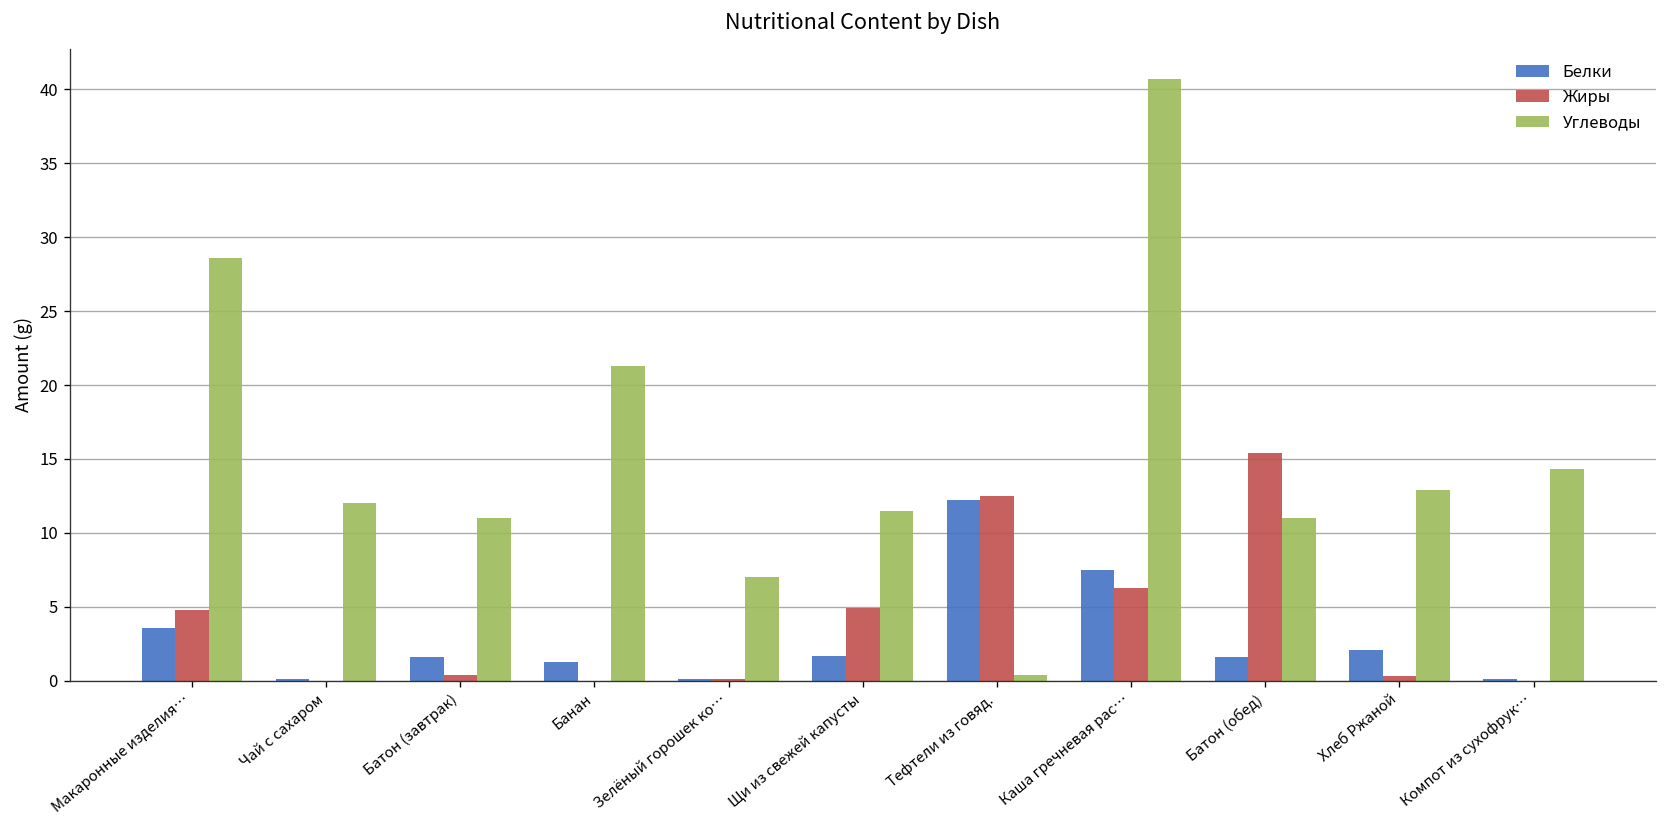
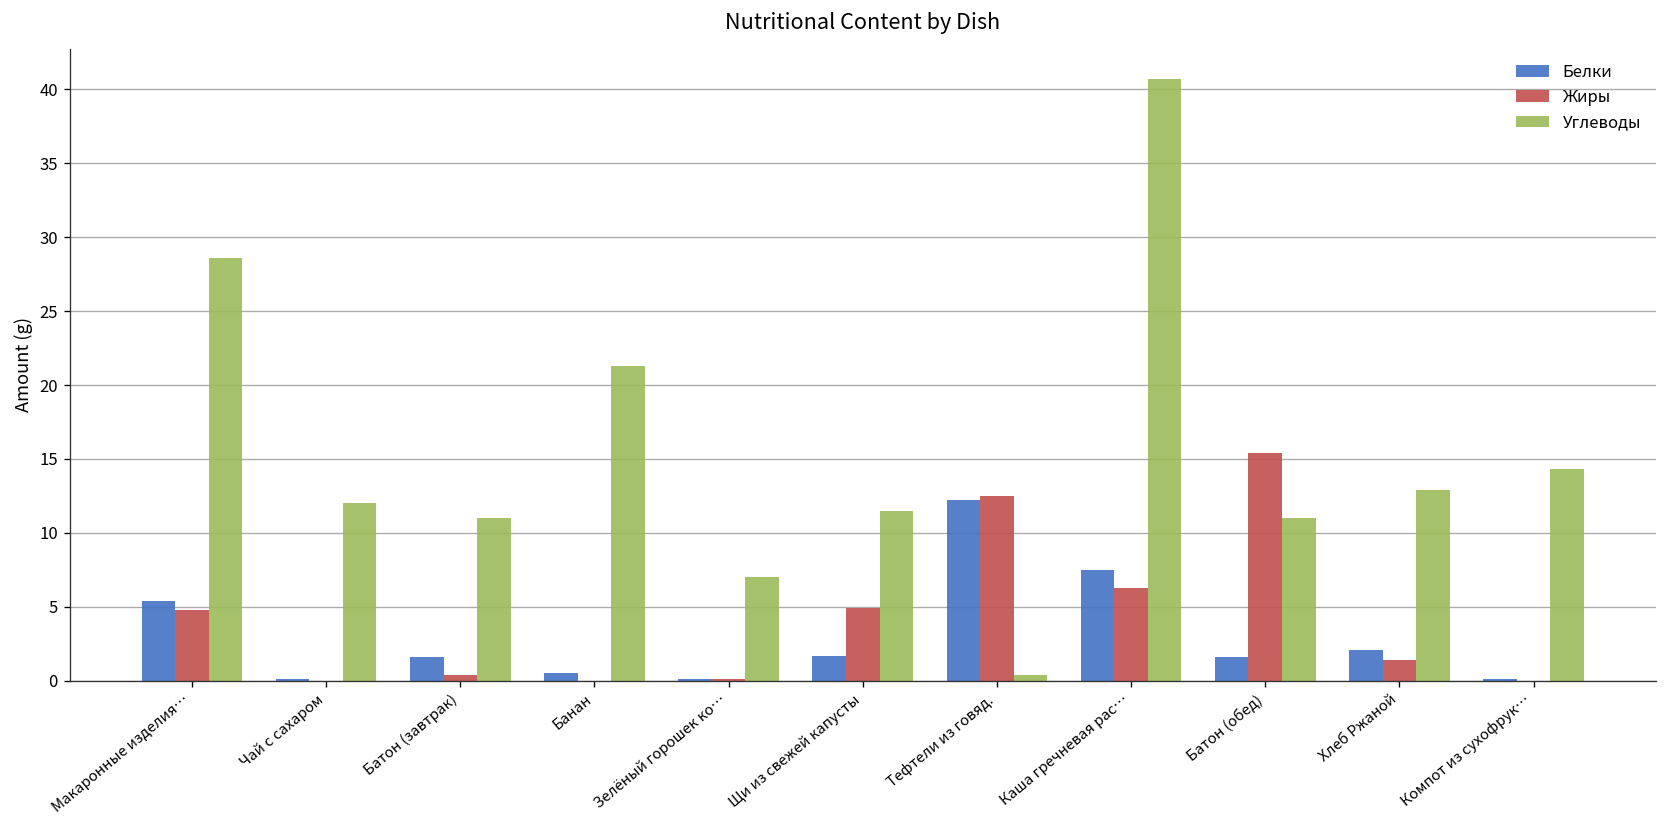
Белки, Макаронные изделия…: 3.6 -> 5.4
Белки, Банан: 1.3 -> 0.5
Жиры, Хлеб Ржаной: 0.3 -> 1.4
